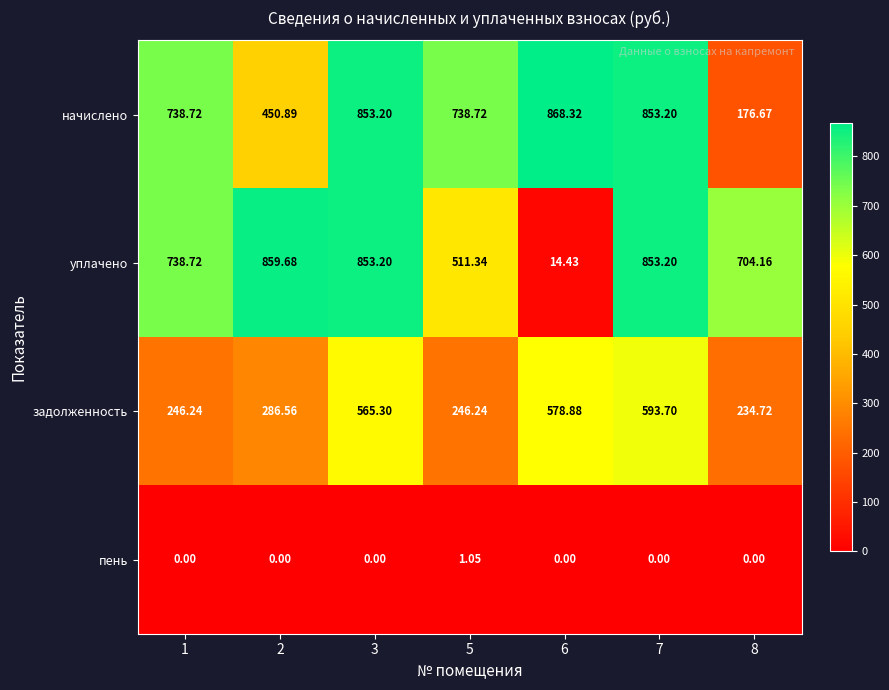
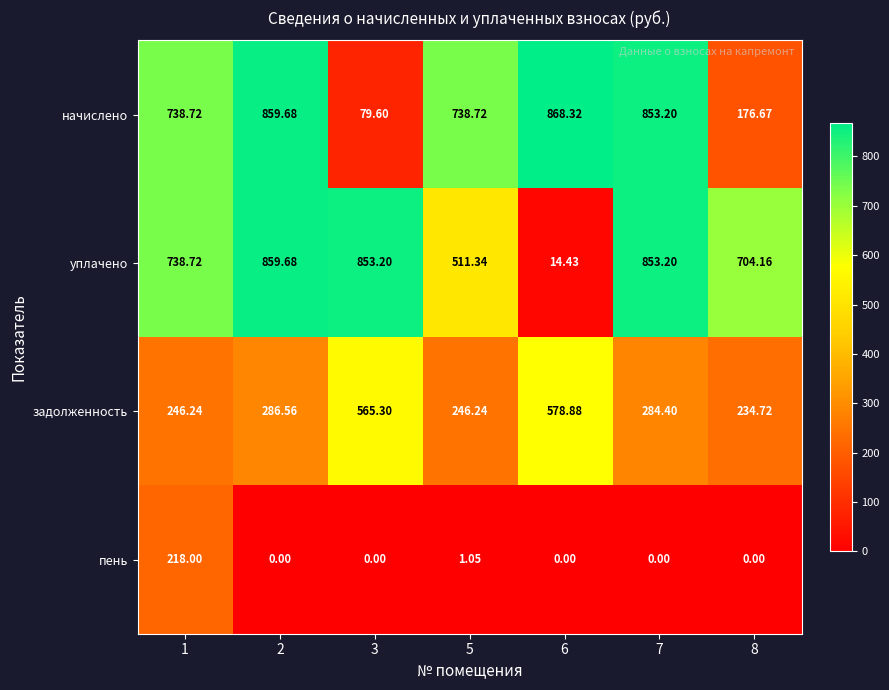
начислено, 2: 450.89 -> 859.68
начислено, 3: 853.20 -> 79.60
задолженность, 7: 593.70 -> 284.40
пень, 1: 0.00 -> 218.00
